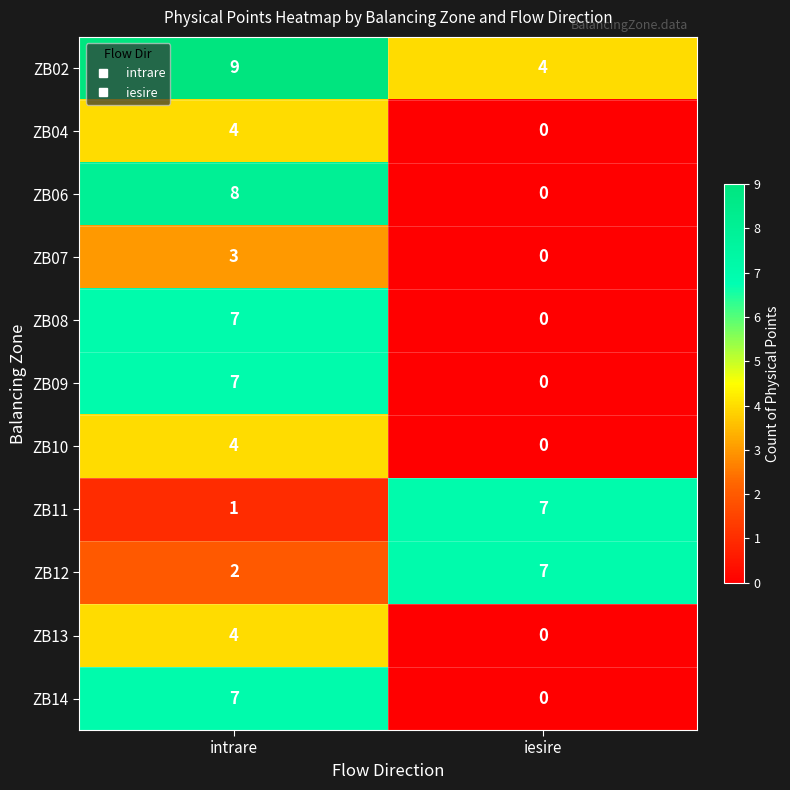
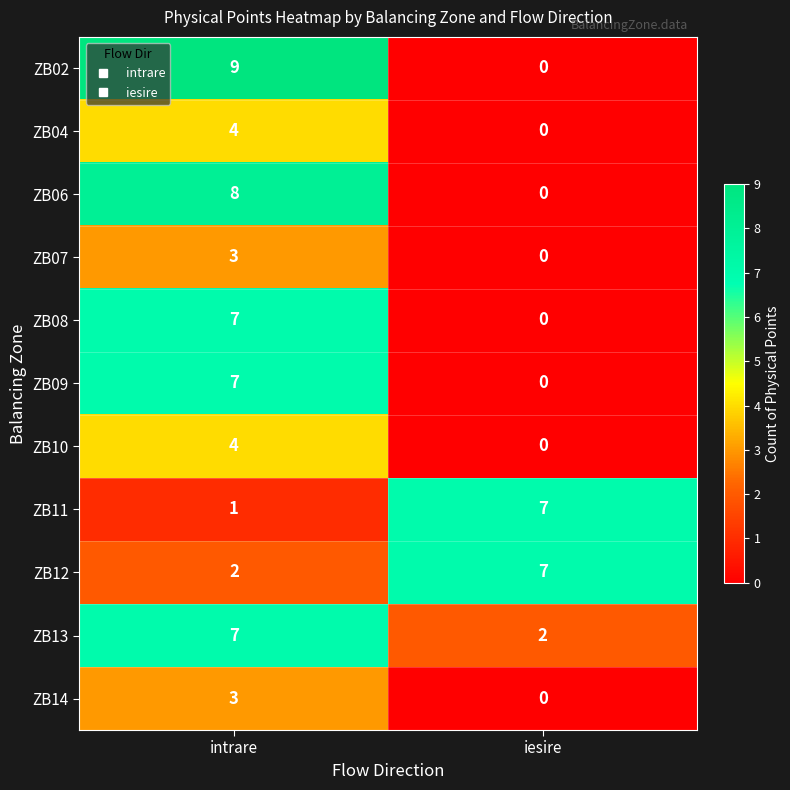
ZB02, iesire: 4 -> 0
ZB13, intrare: 4 -> 7
ZB13, iesire: 0 -> 2
ZB14, intrare: 7 -> 3
